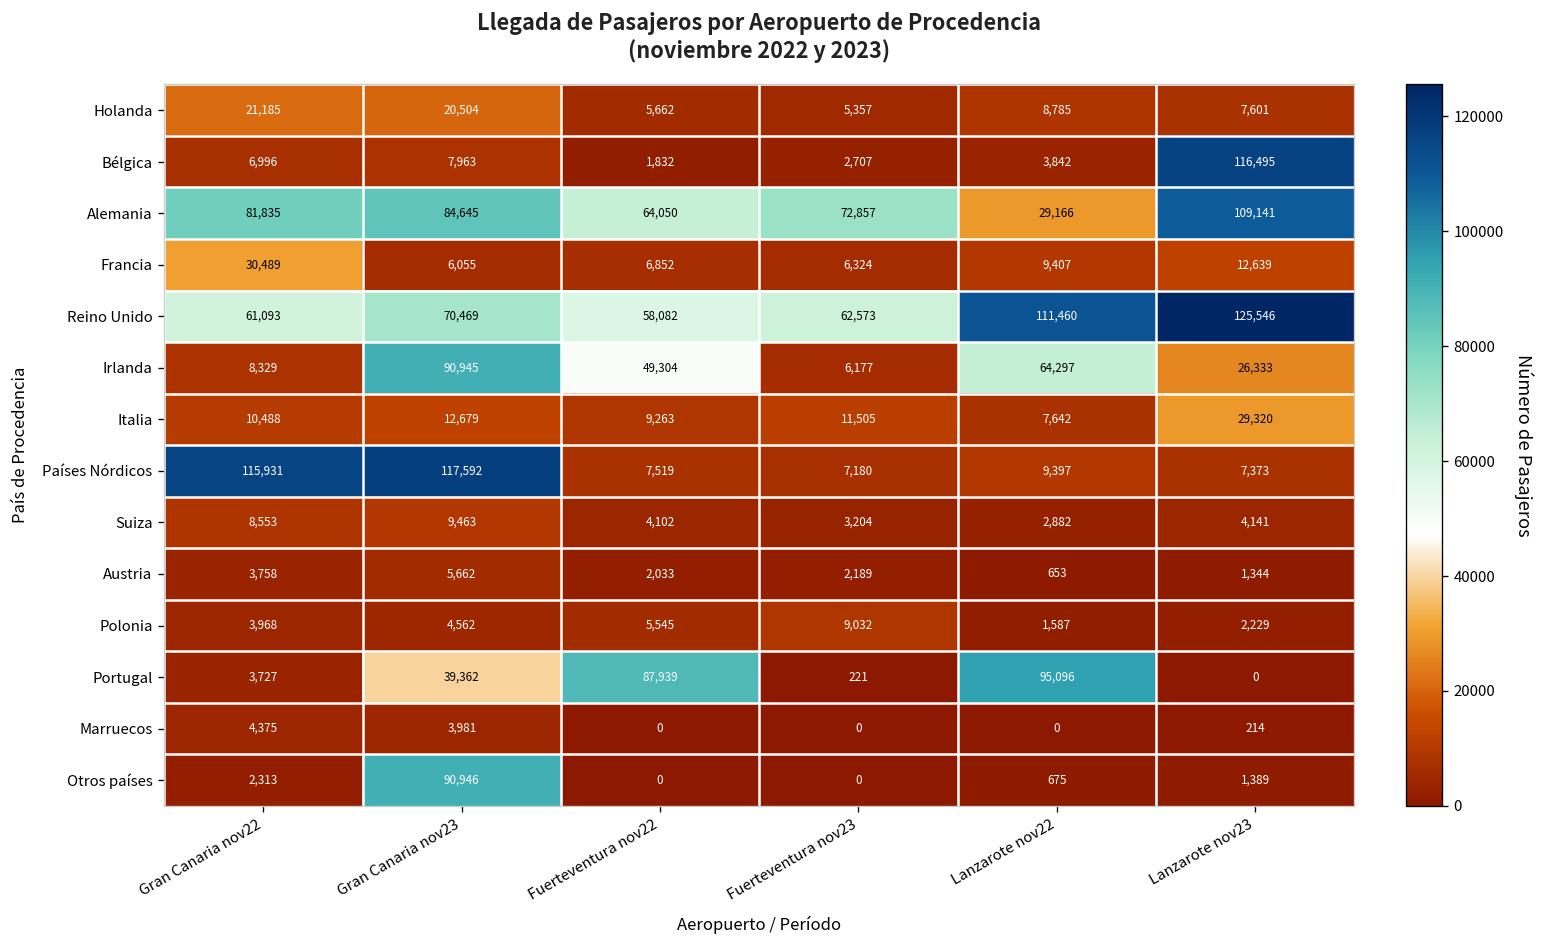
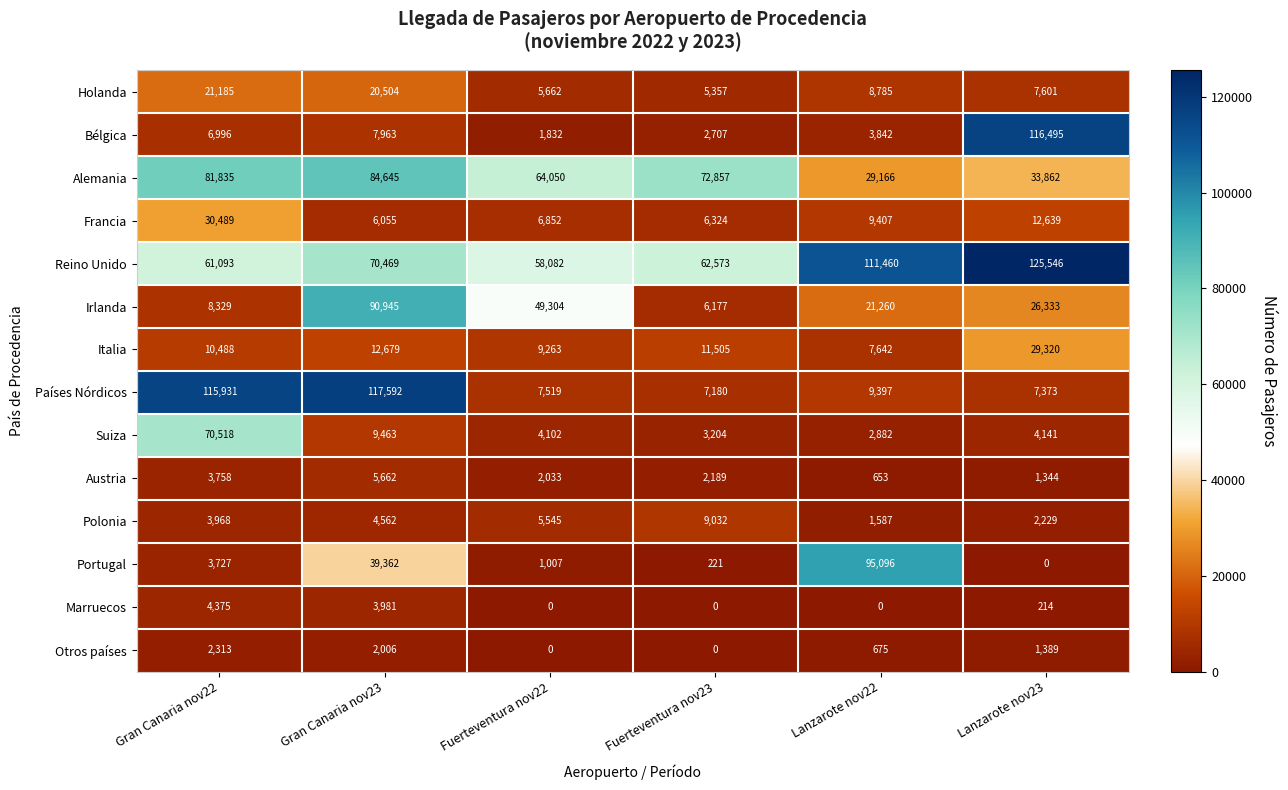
Alemania, Lanzarote nov23: 109,141 -> 33,862
Irlanda, Lanzarote nov22: 64,297 -> 21,260
Suiza, Gran Canaria nov22: 8,553 -> 70,518
Portugal, Fuerteventura nov22: 87,939 -> 1,007
Otros países, Gran Canaria nov23: 90,946 -> 2,006
